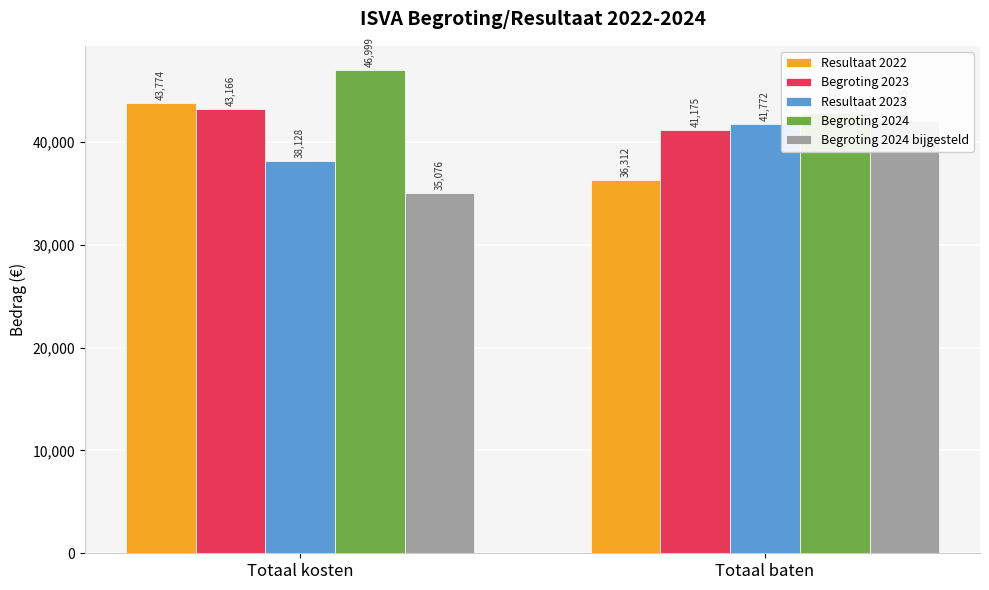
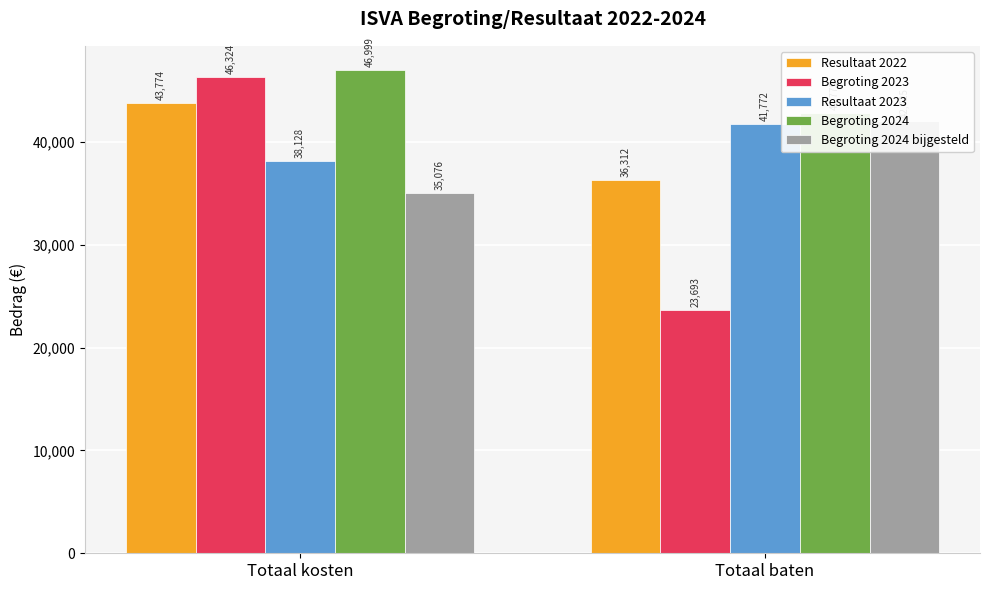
Begroting 2023, Totaal kosten: 43,166 -> 46,324
Begroting 2023, Totaal baten: 41,175 -> 23,693
